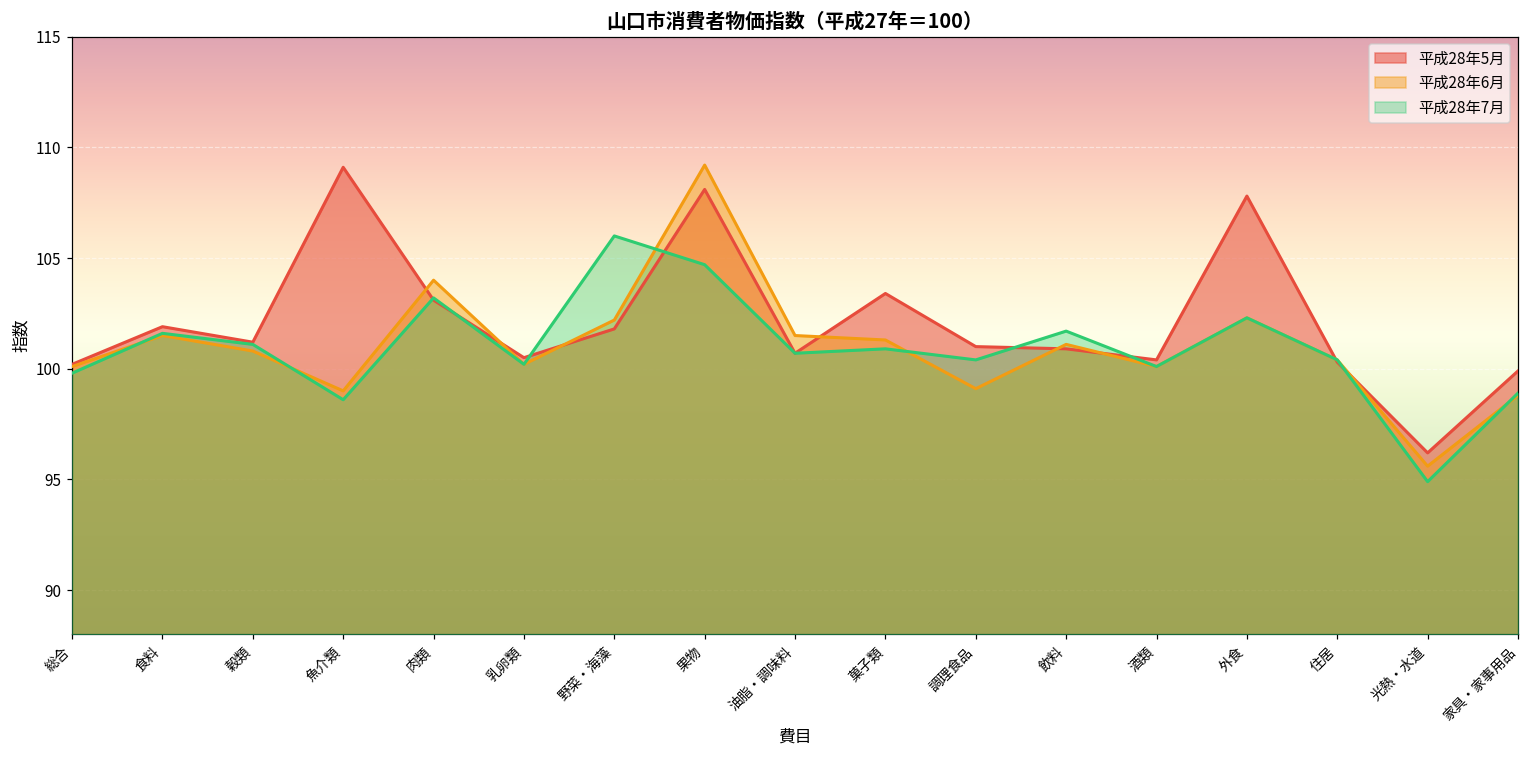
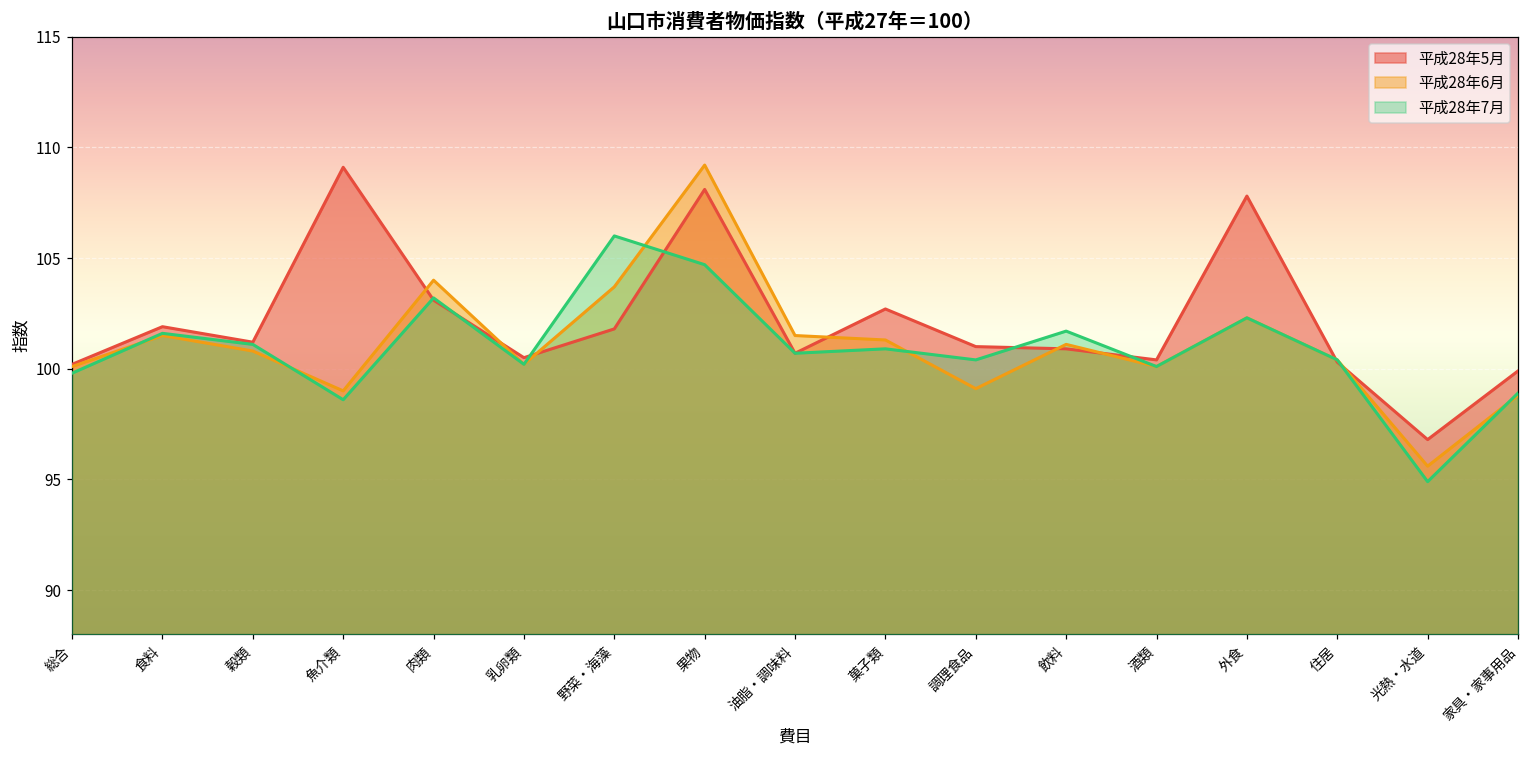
平成28年6月, 野菜・海藻: 102.2 -> 103.7
平成28年5月, 菓子類: 103.4 -> 102.7
平成28年5月, 光熱・水道: 96.2 -> 96.8
